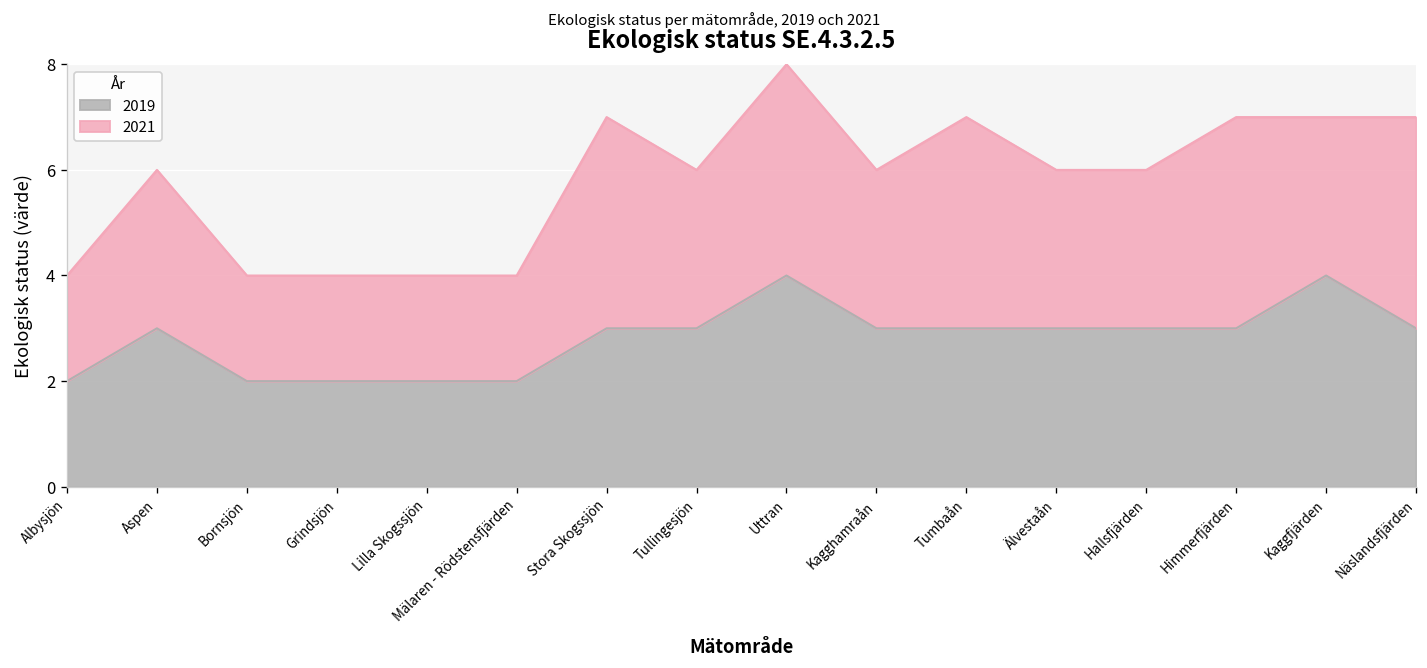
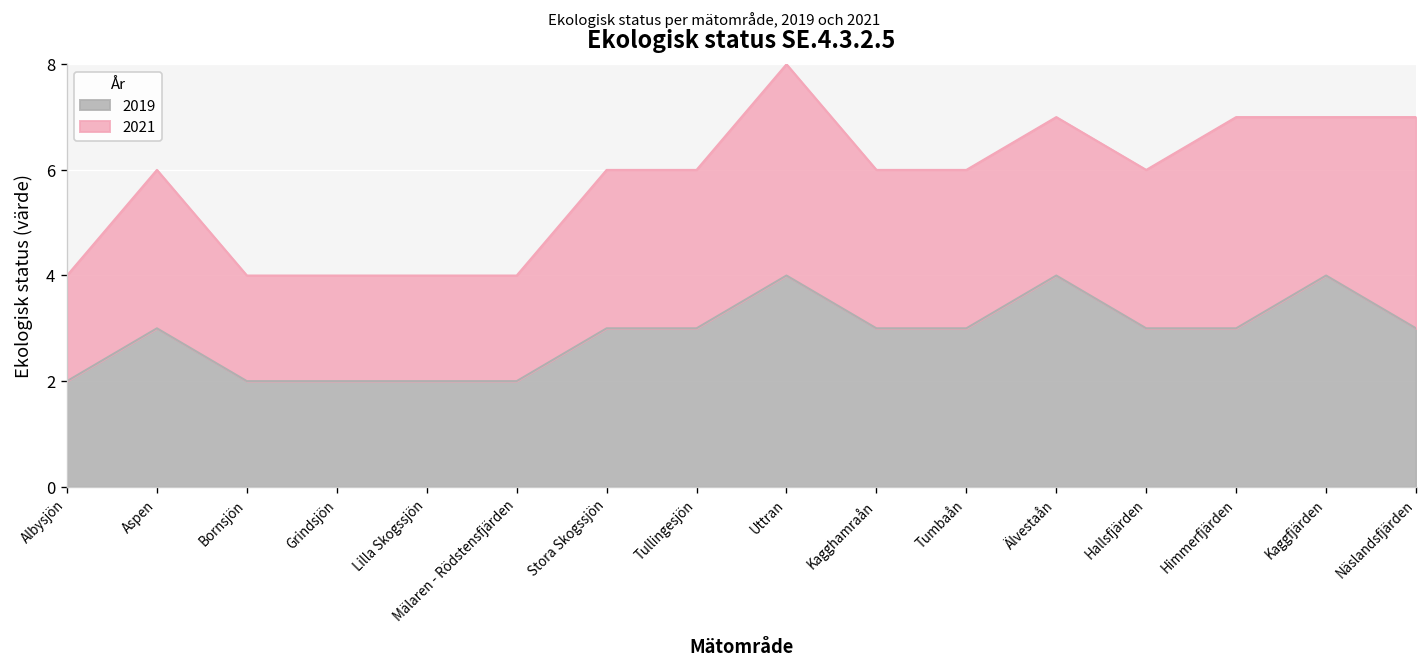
2021, Stora Skogssjön: 4 -> 3
2021, Tumbaån: 4 -> 3
2019, Älvestaån: 3 -> 4
